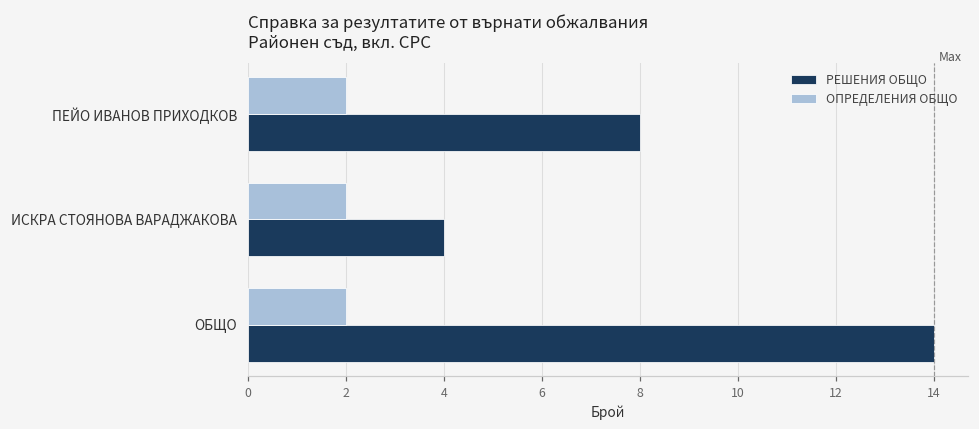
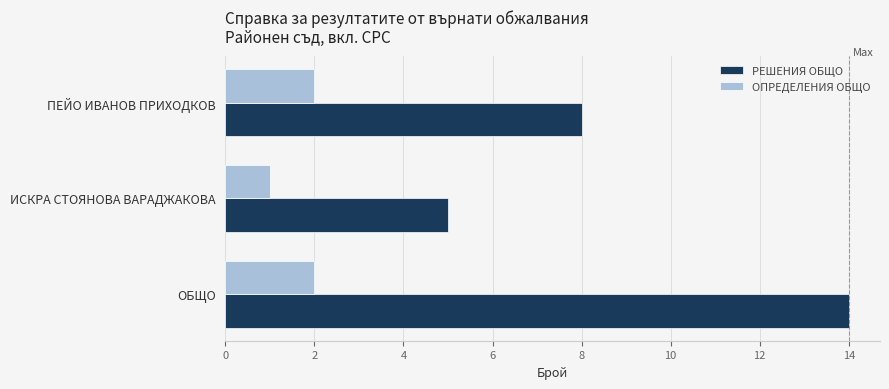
ОПРЕДЕЛЕНИЯ ОБЩО, ИСКРА СТОЯНОВА ВАРАДЖАКОВА: 2 -> 1
РЕШЕНИЯ ОБЩО, ИСКРА СТОЯНОВА ВАРАДЖАКОВА: 4 -> 5
